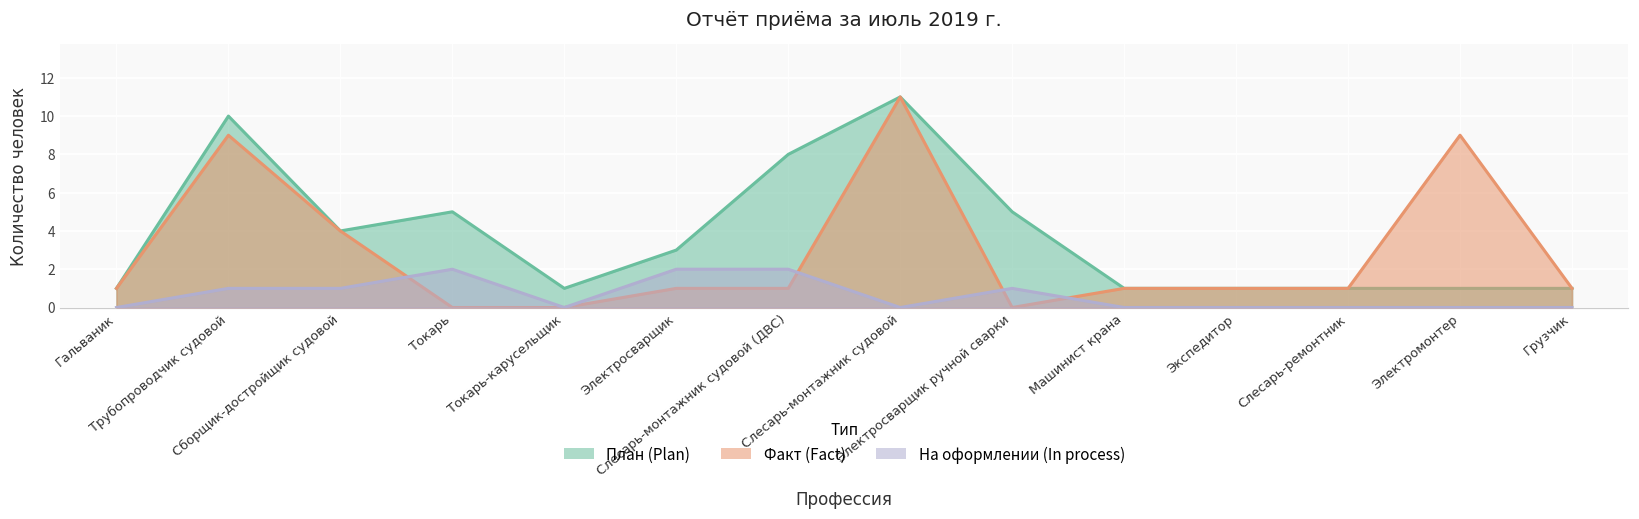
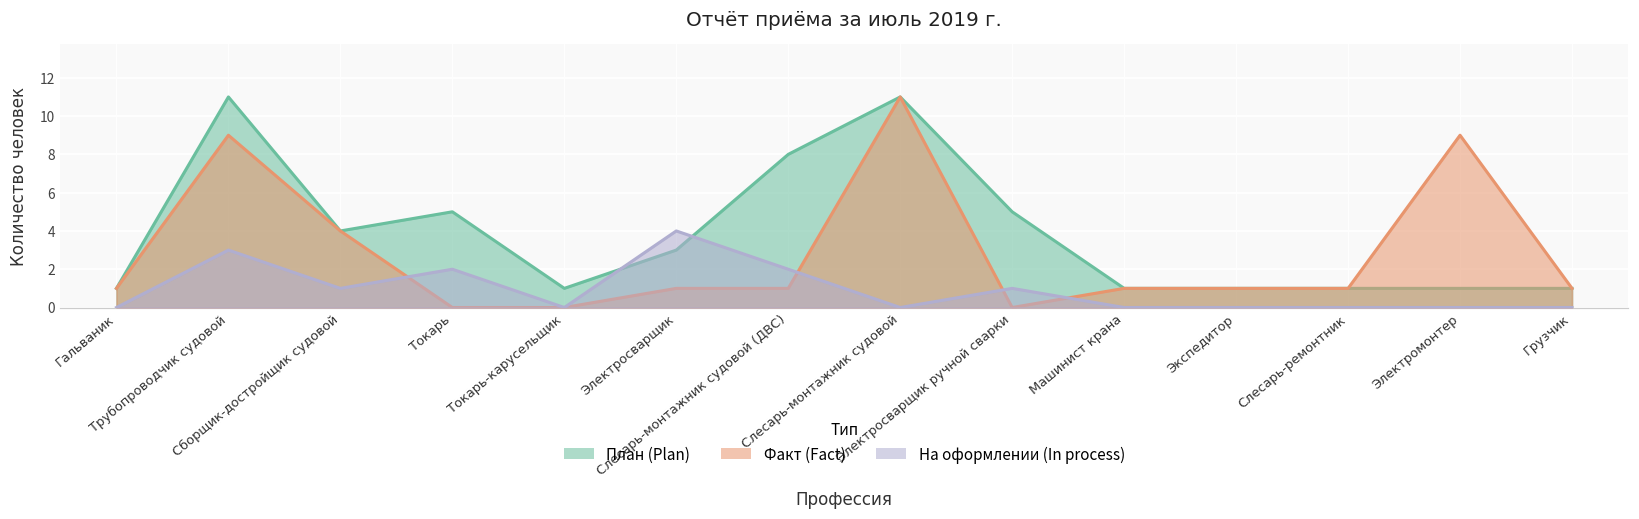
План (Plan), Трубопроводчик судовой: 10 -> 11
На оформлении (In process), Трубопроводчик судовой: 1 -> 3
На оформлении (In process), Электросварщик: 2 -> 4
